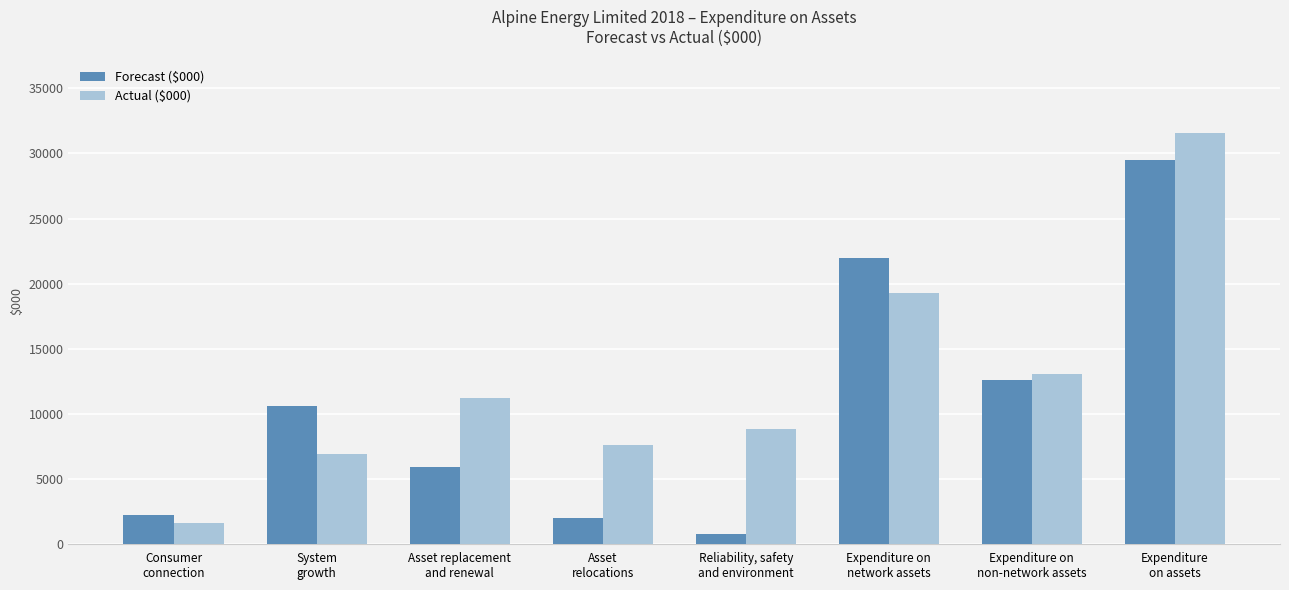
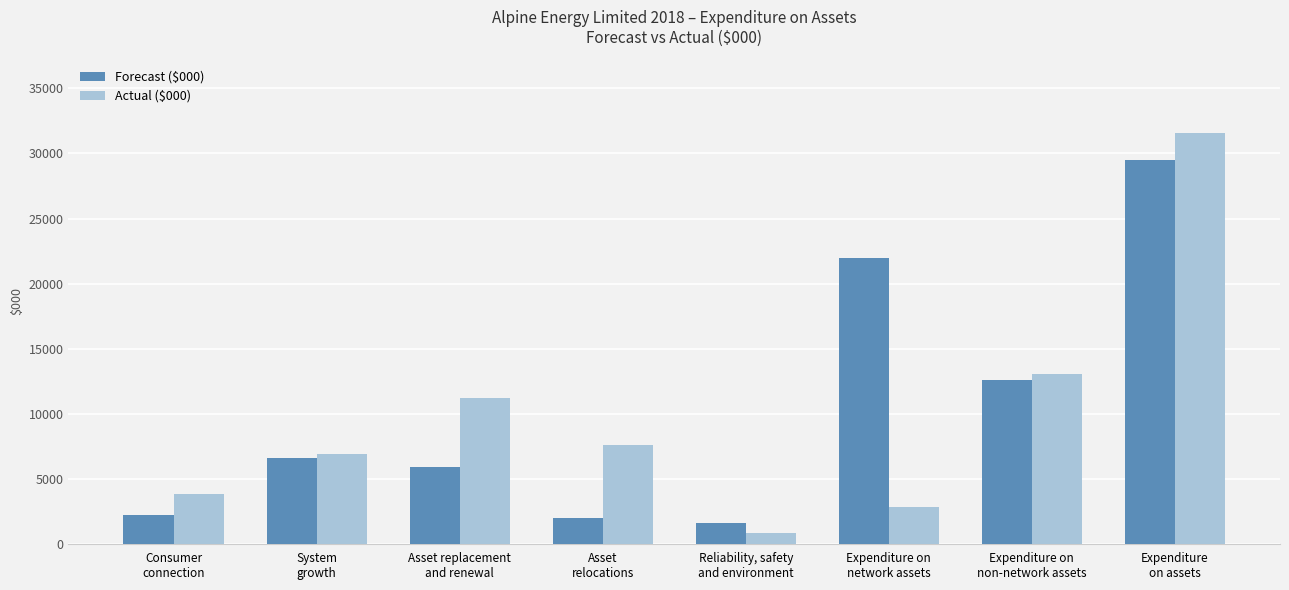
Actual ($000), Consumer connection: 1600 -> 3800
Forecast ($000), System growth: 10600 -> 6600
Forecast ($000), Reliability, safety and environment: 800 -> 1600
Actual ($000), Reliability, safety and environment: 8800 -> 800
Actual ($000), Expenditure on network assets: 19300 -> 2800
